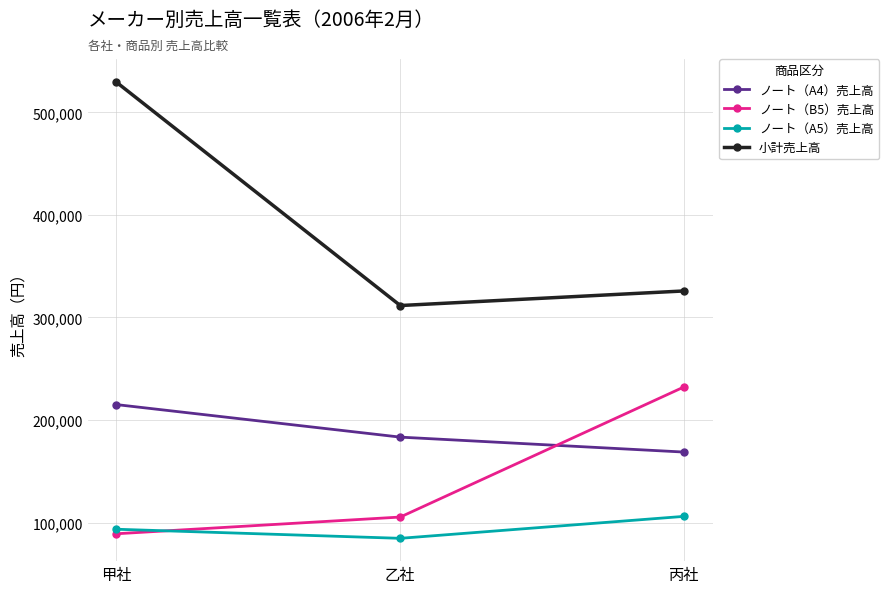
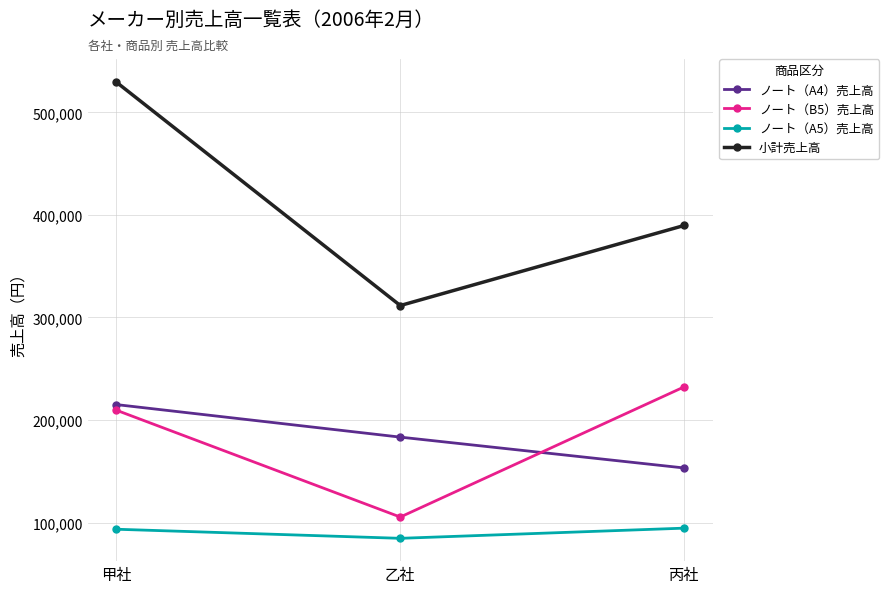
ノート（B5）売上高, 甲社: 89,000 -> 210,000
ノート（A4）売上高, 丙社: 169,000 -> 153,000
ノート（A5）売上高, 丙社: 106,000 -> 95,000
小計売上高, 丙社: 326,000 -> 390,000
